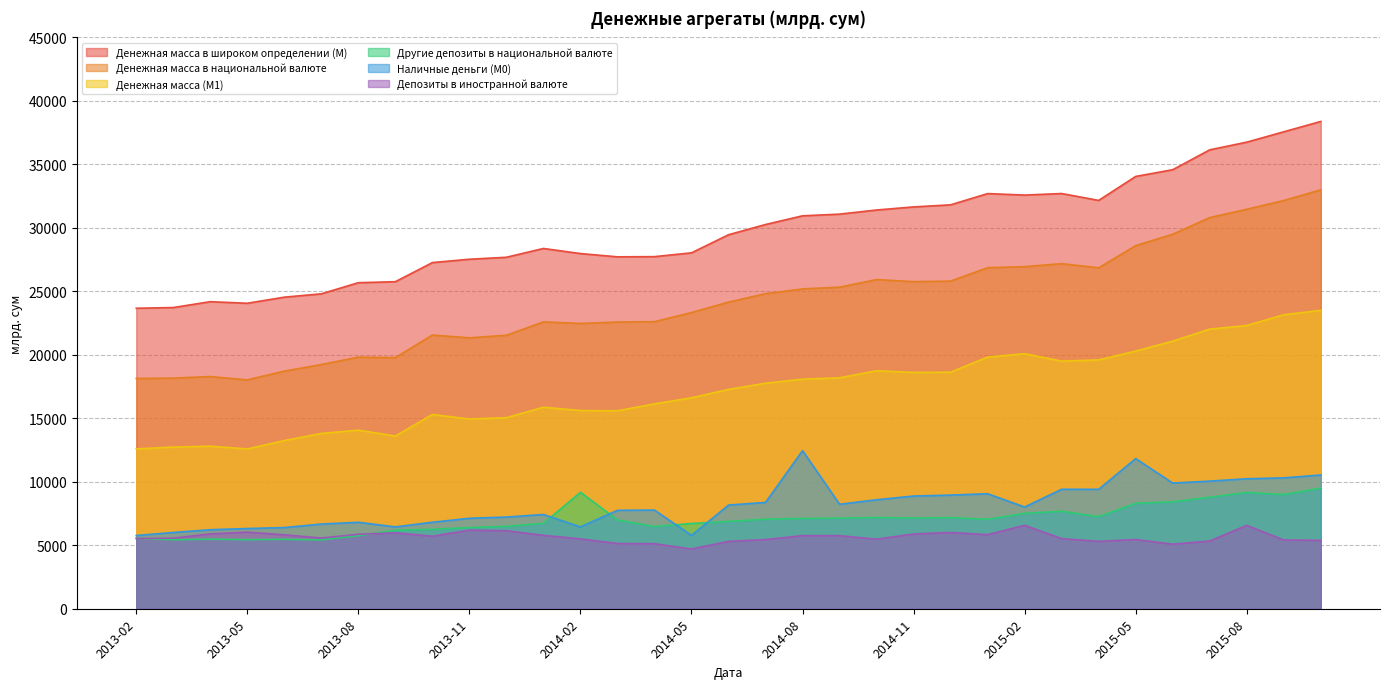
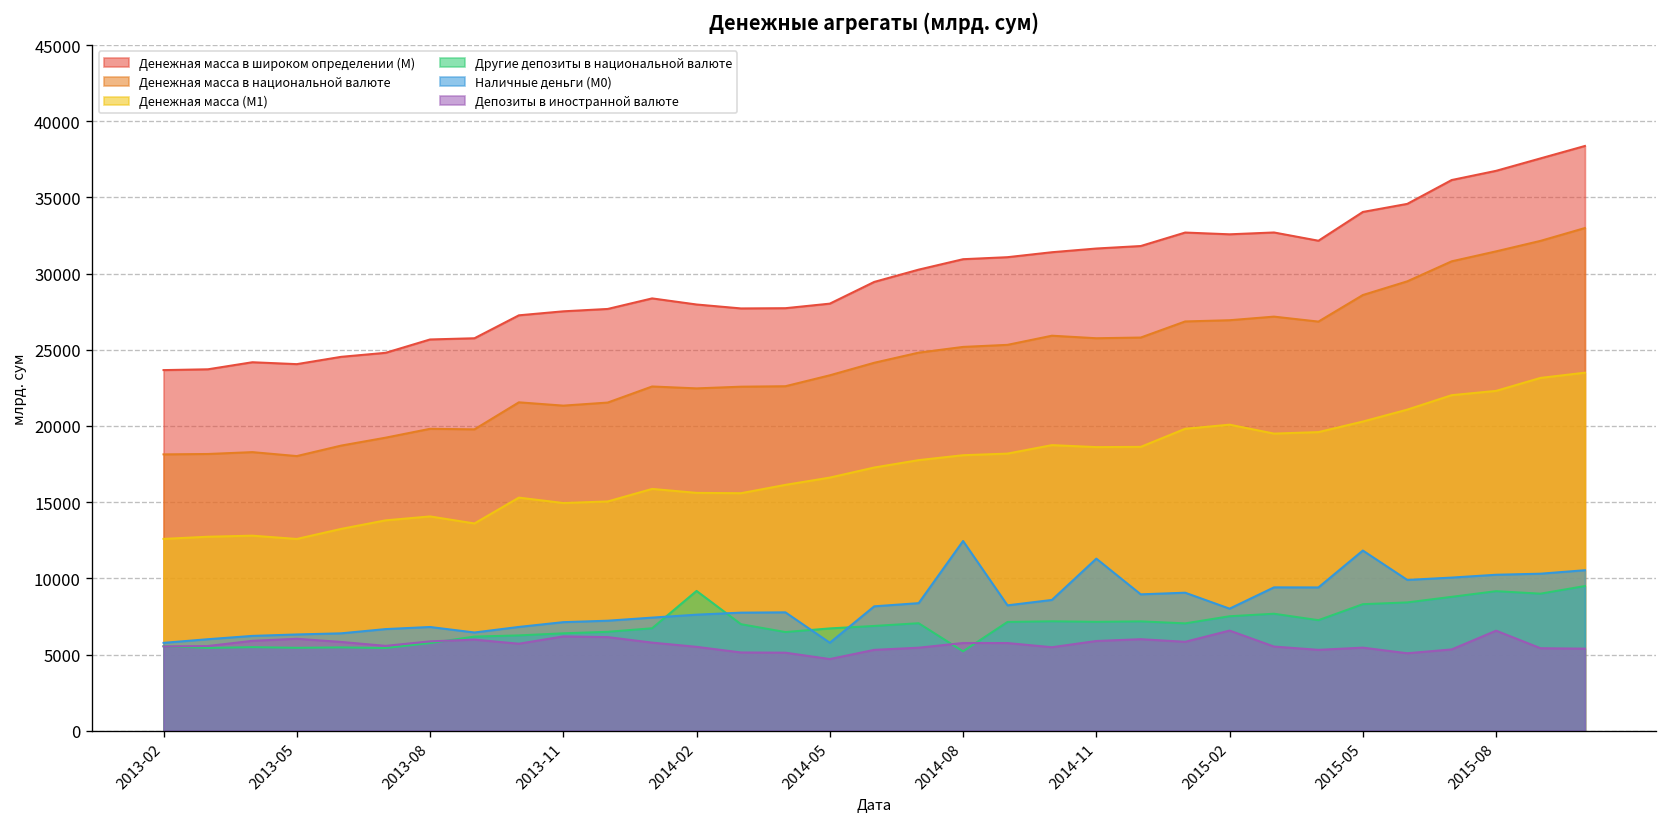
Наличные деньги (М0), 2014-02: 6400 -> 7600
Другие депозиты в национальной валюте, 2014-08: 7100 -> 5200
Наличные деньги (М0), 2014-11: 8900 -> 11300
